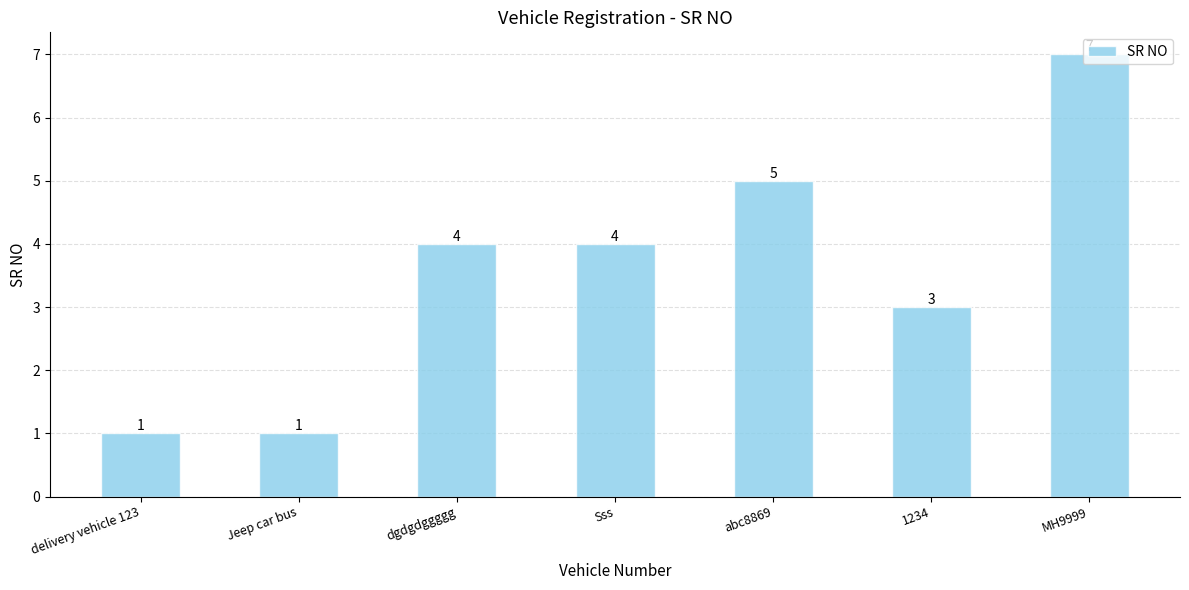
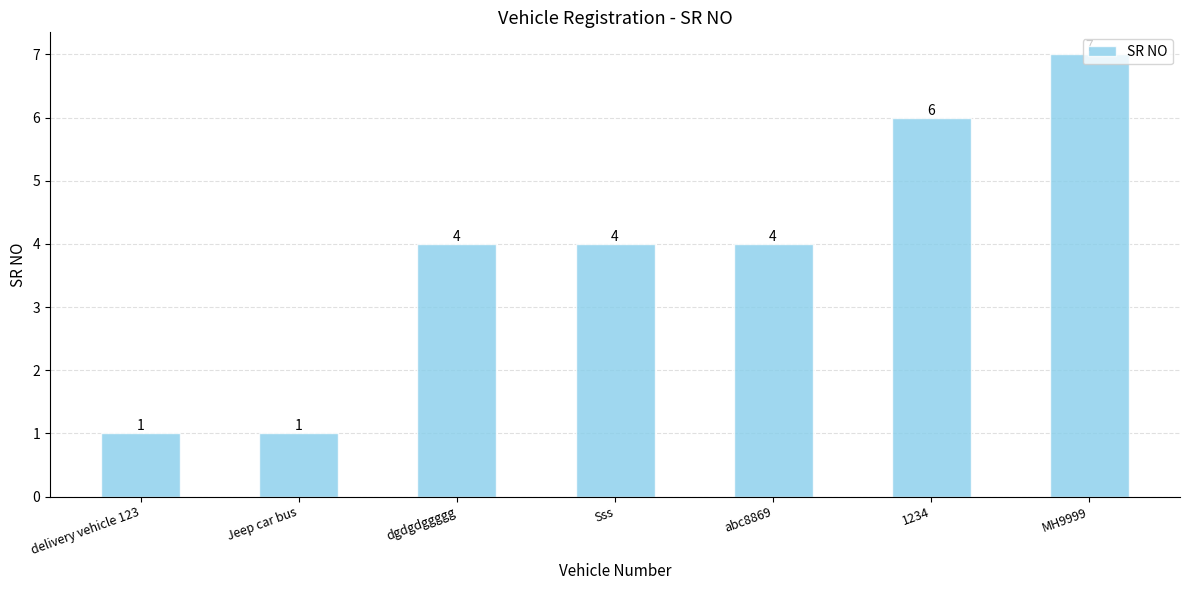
abc8869: 5 -> 4
1234: 3 -> 6
